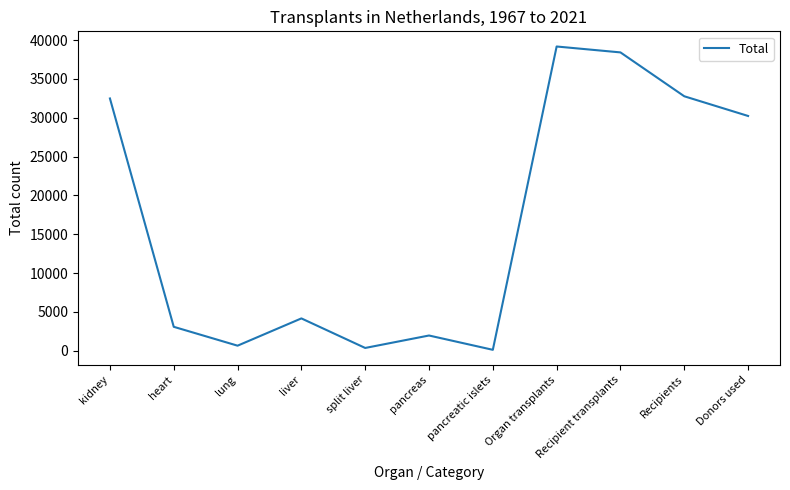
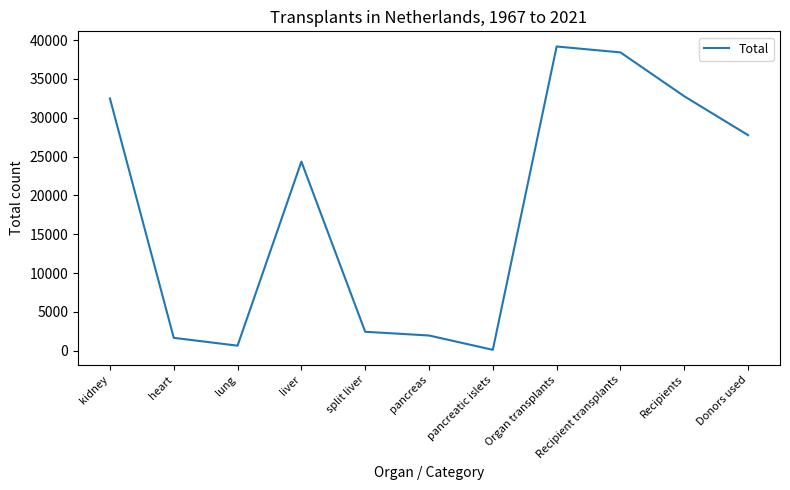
heart: 3000 -> 2000
liver: 4000 -> 24000
split liver: 0 -> 2000
Donors used: 30000 -> 28000
